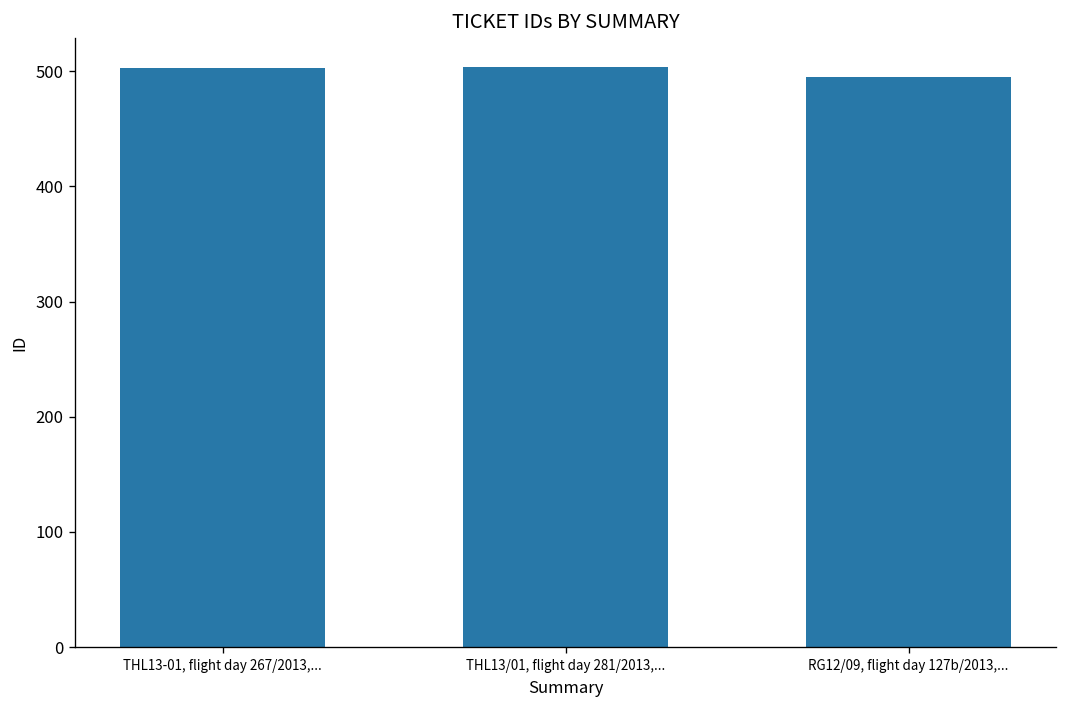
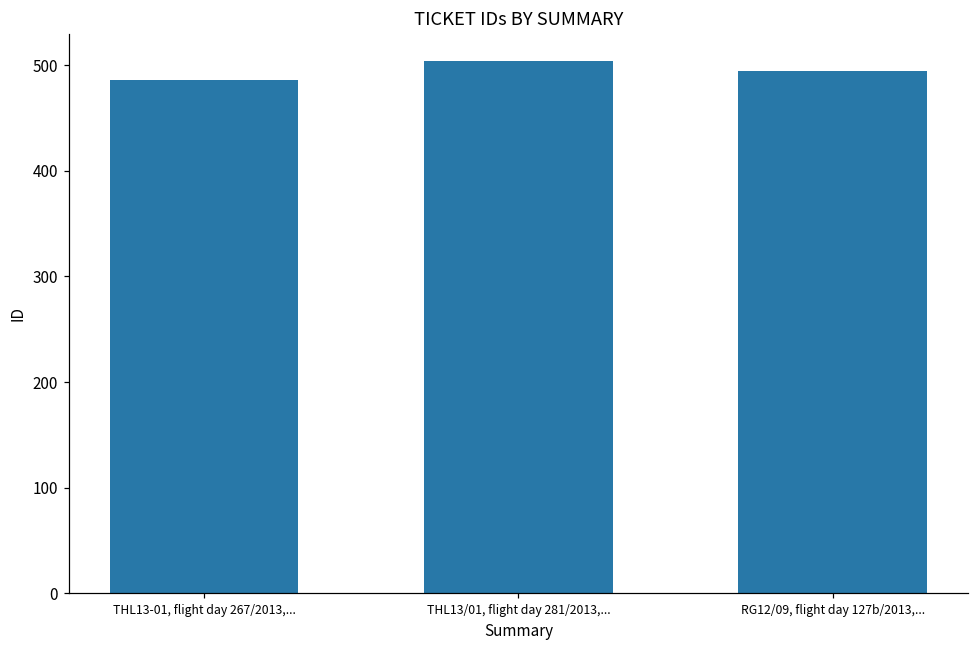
THL13-01, flight day 267/2013,...: 500 -> 490
